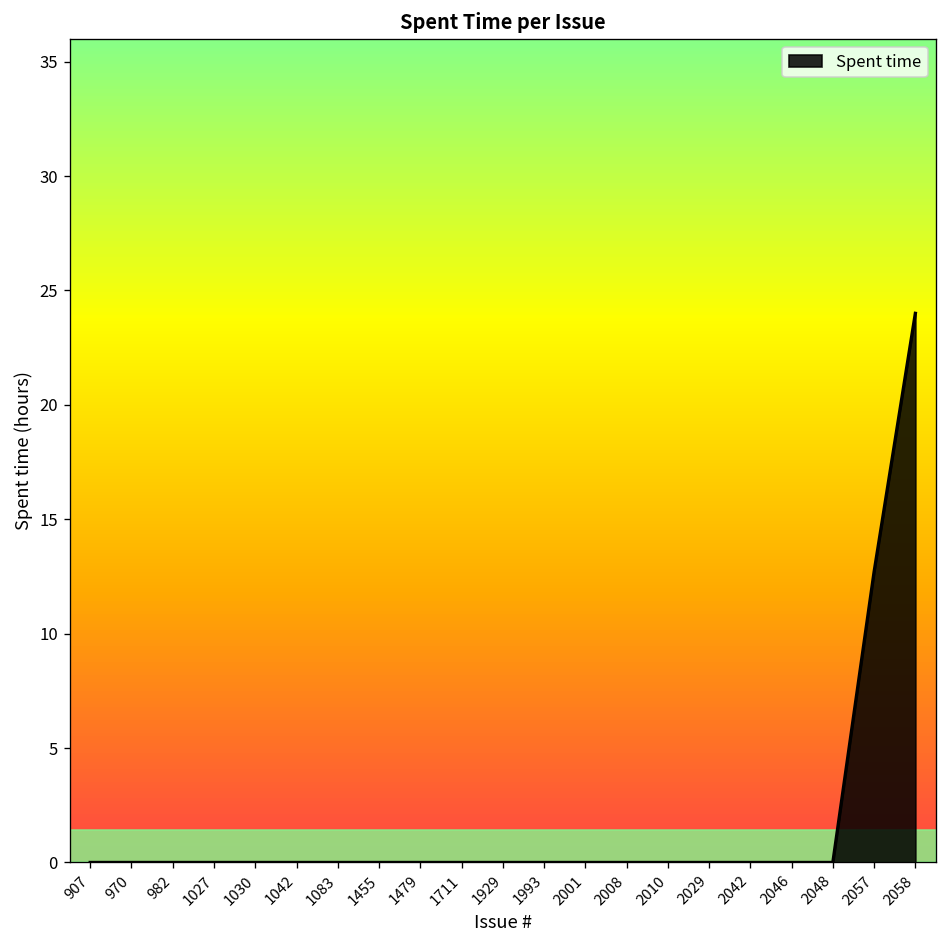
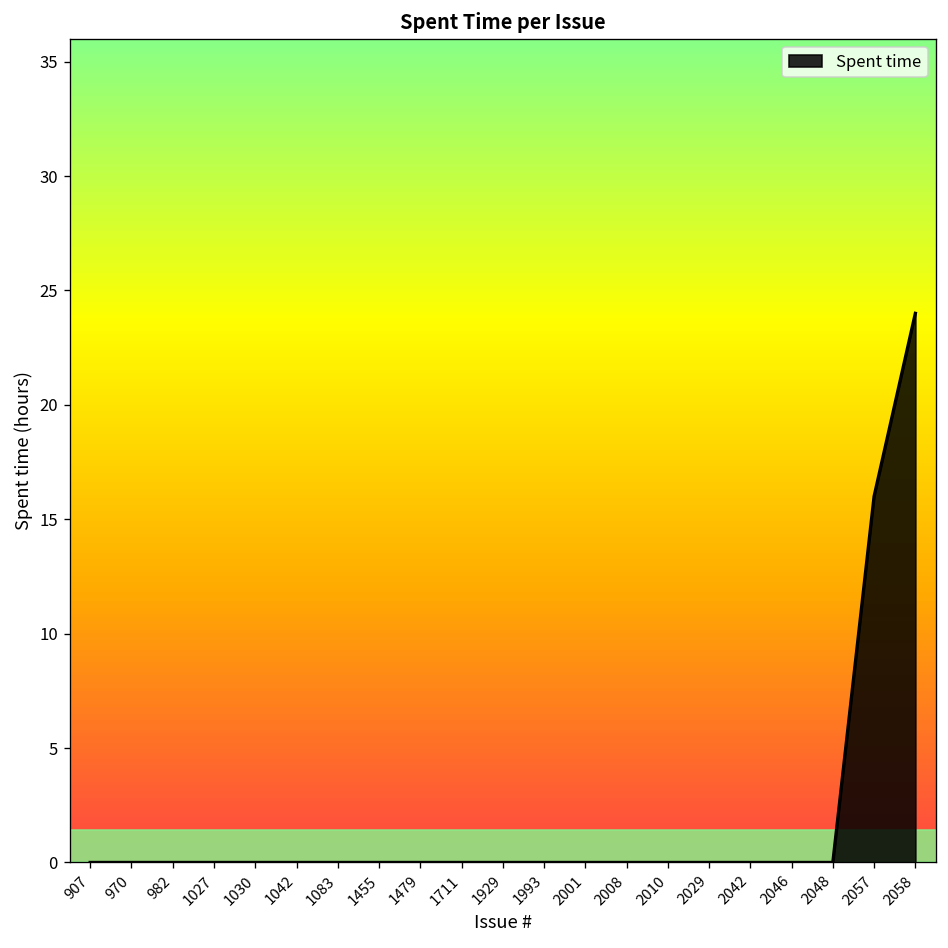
2057: 12.7 -> 16.0
